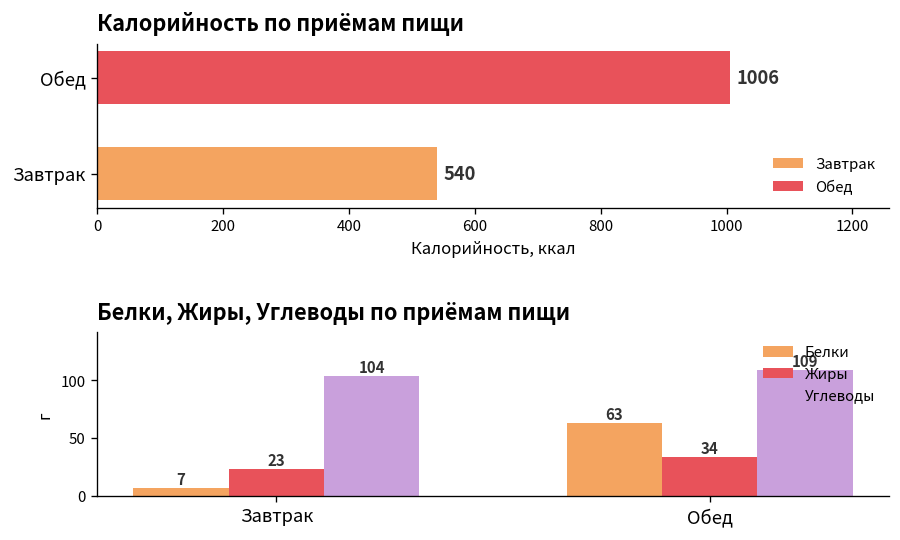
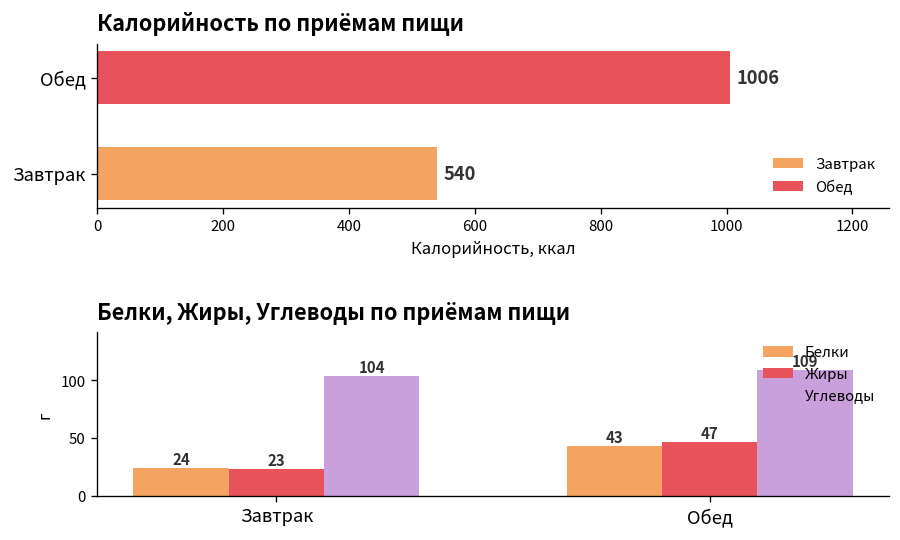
Белки, Жиры, Углеводы по приёмам пищи, Белки, Завтрак: 7 -> 24
Белки, Жиры, Углеводы по приёмам пищи, Белки, Обед: 63 -> 43
Белки, Жиры, Углеводы по приёмам пищи, Жиры, Обед: 34 -> 47
